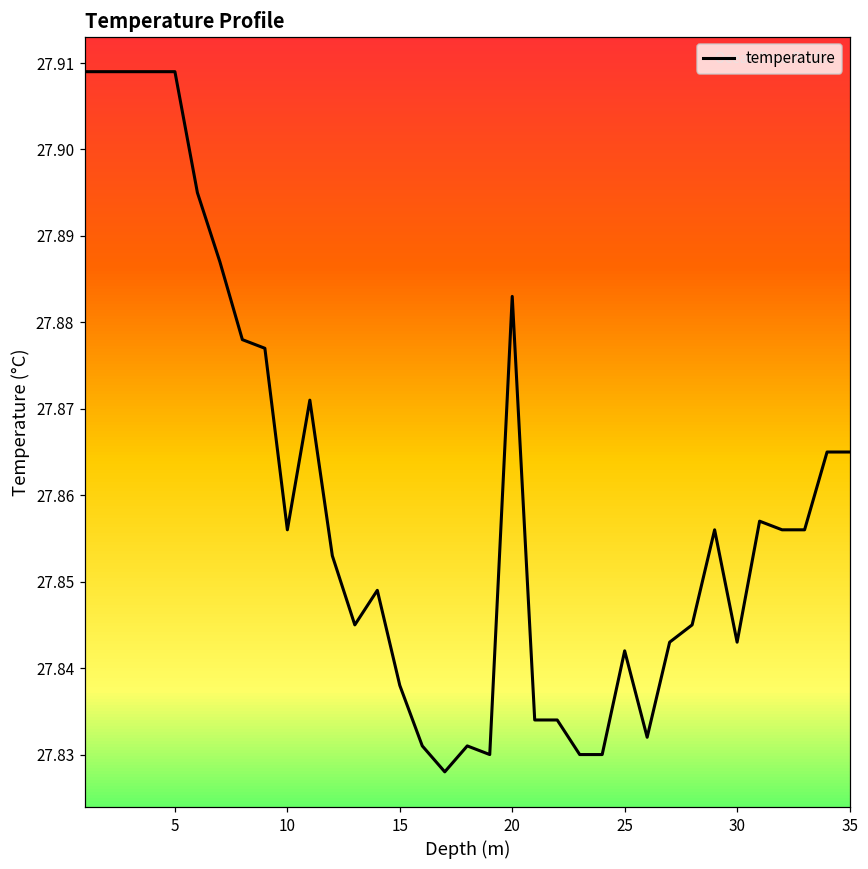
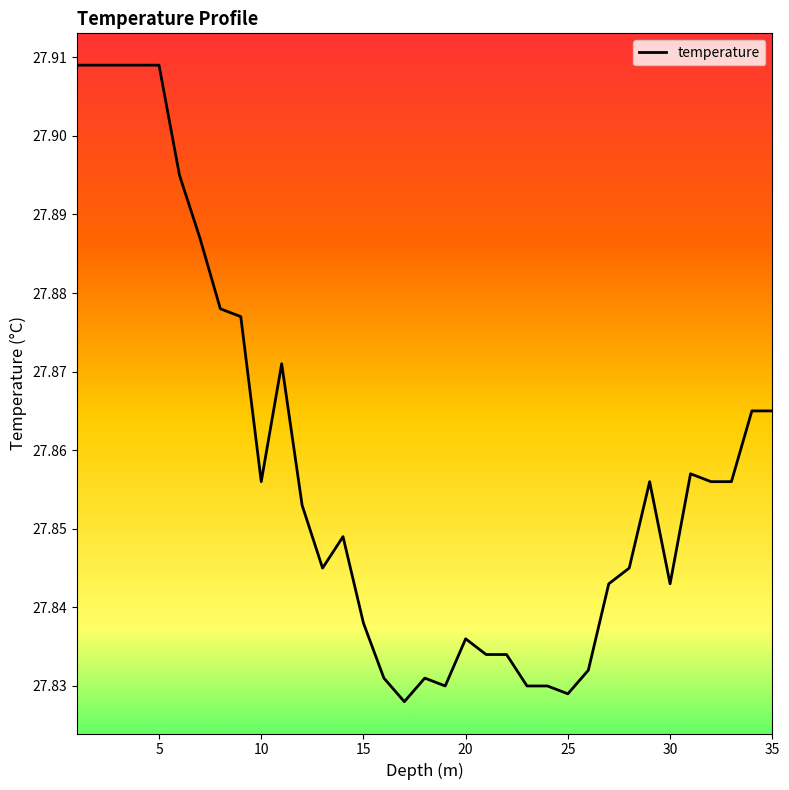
20: 27.883 -> 27.836
25: 27.842 -> 27.829
